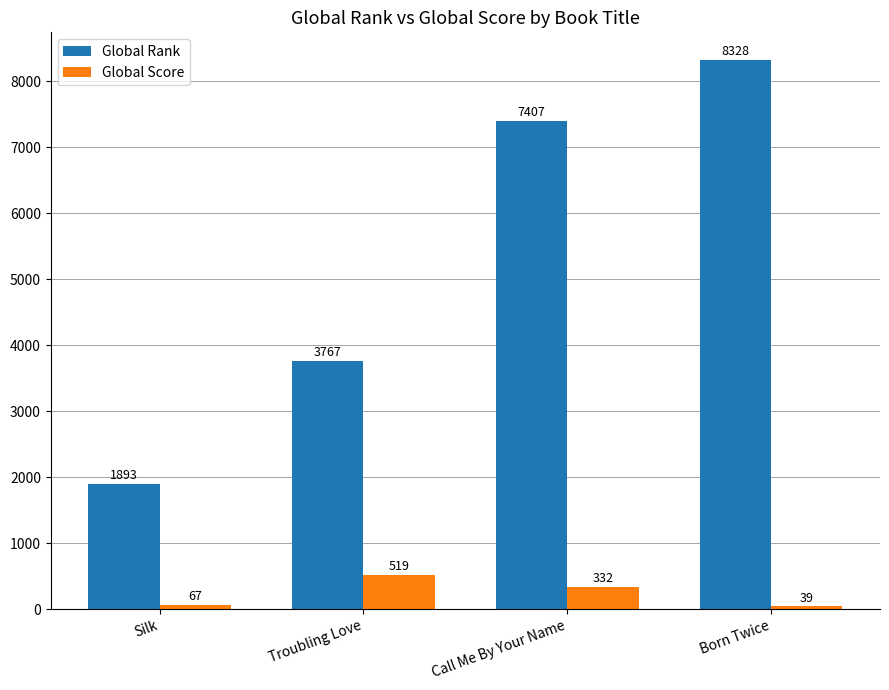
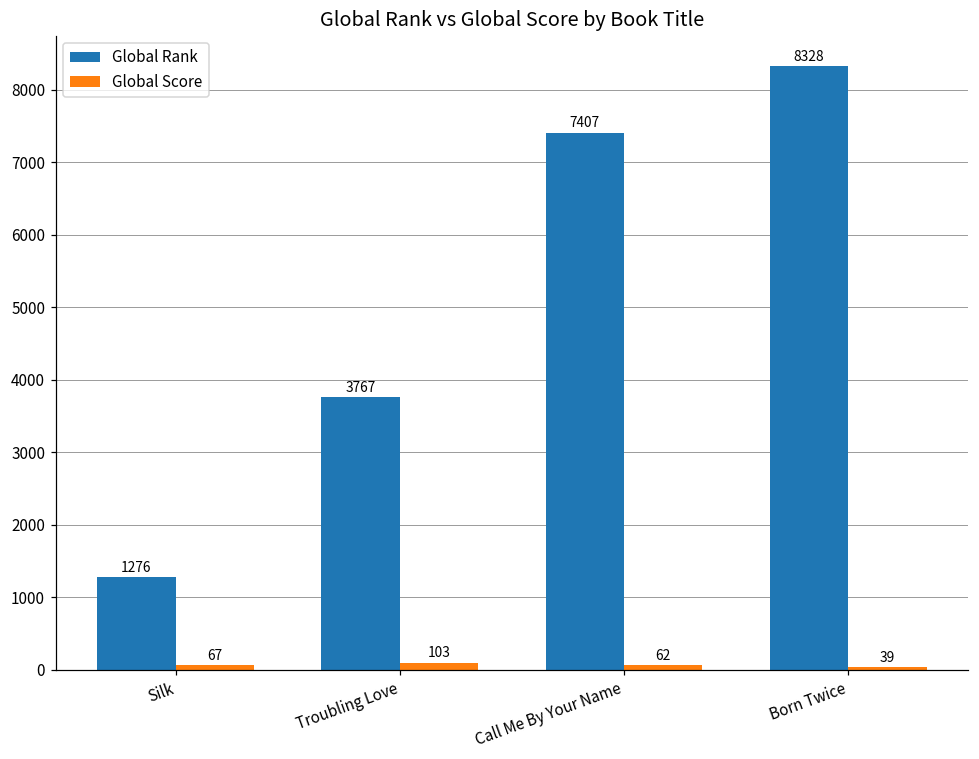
Global Rank, Silk: 1893 -> 1276
Global Score, Troubling Love: 519 -> 103
Global Score, Call Me By Your Name: 332 -> 62
